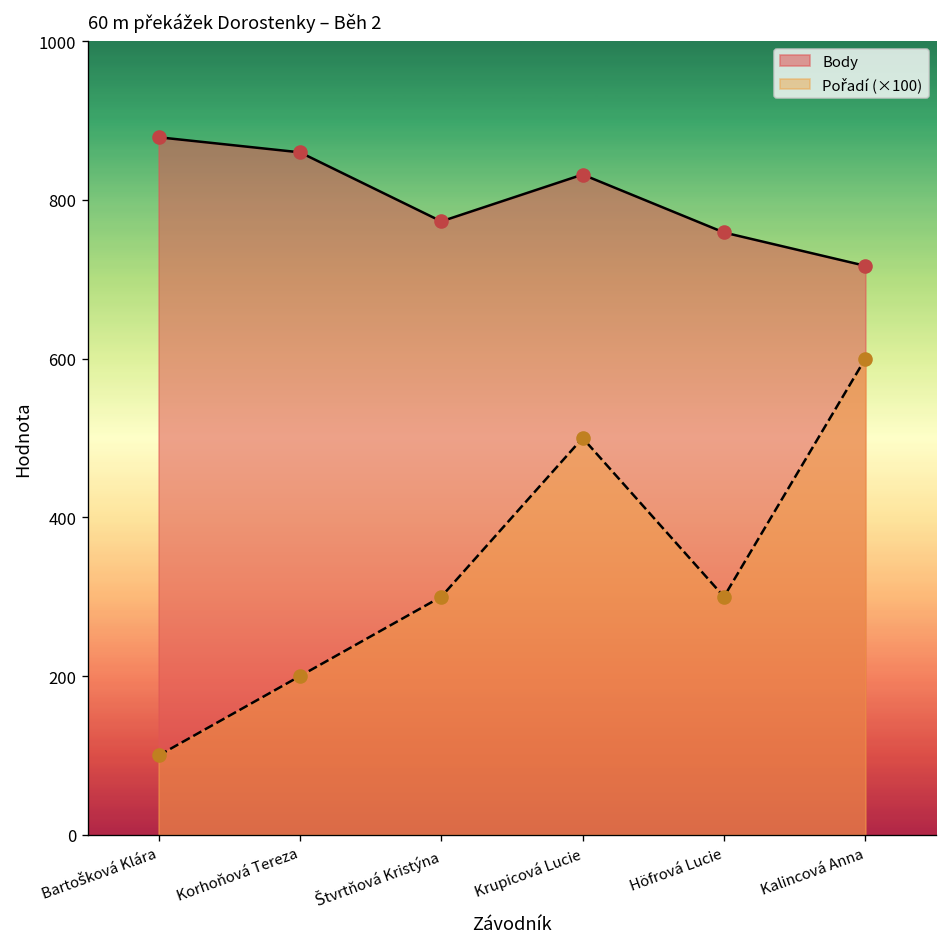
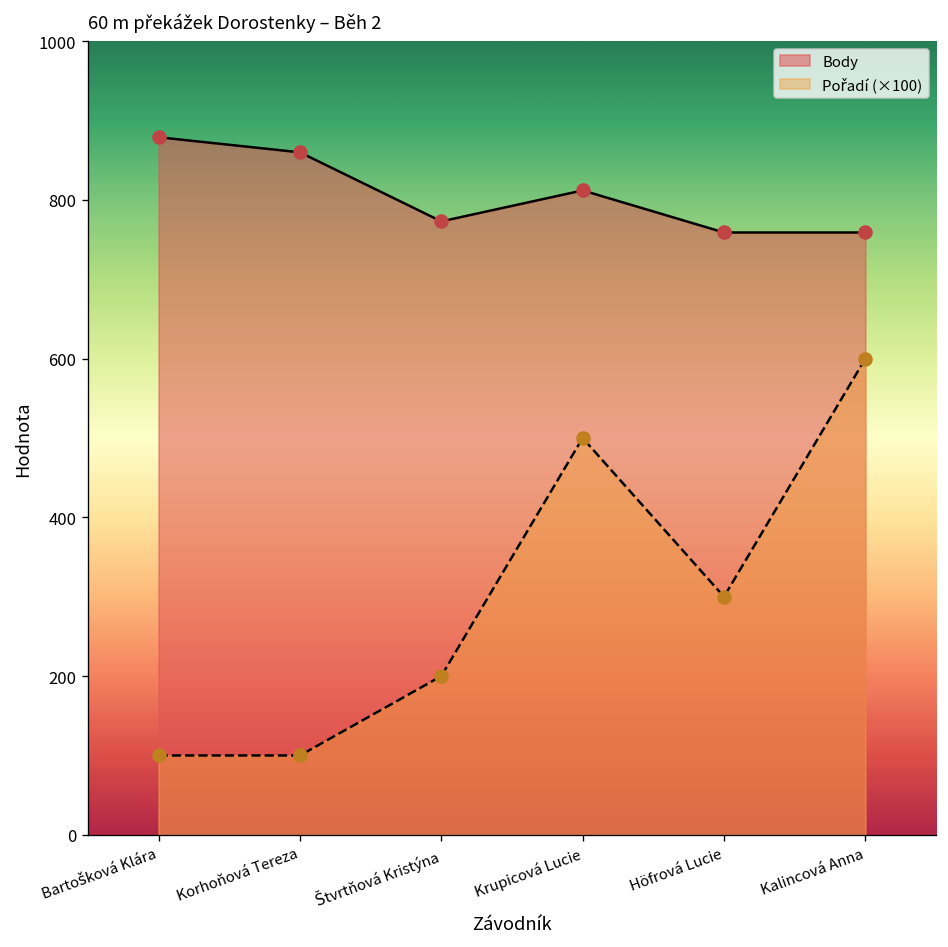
Pořadí (×100), Korhoňová Tereza: 200 -> 100
Pořadí (×100), Štvrtňová Kristýna: 300 -> 200
Body, Krupicová Lucie: 830 -> 810
Body, Kalincová Anna: 720 -> 760
